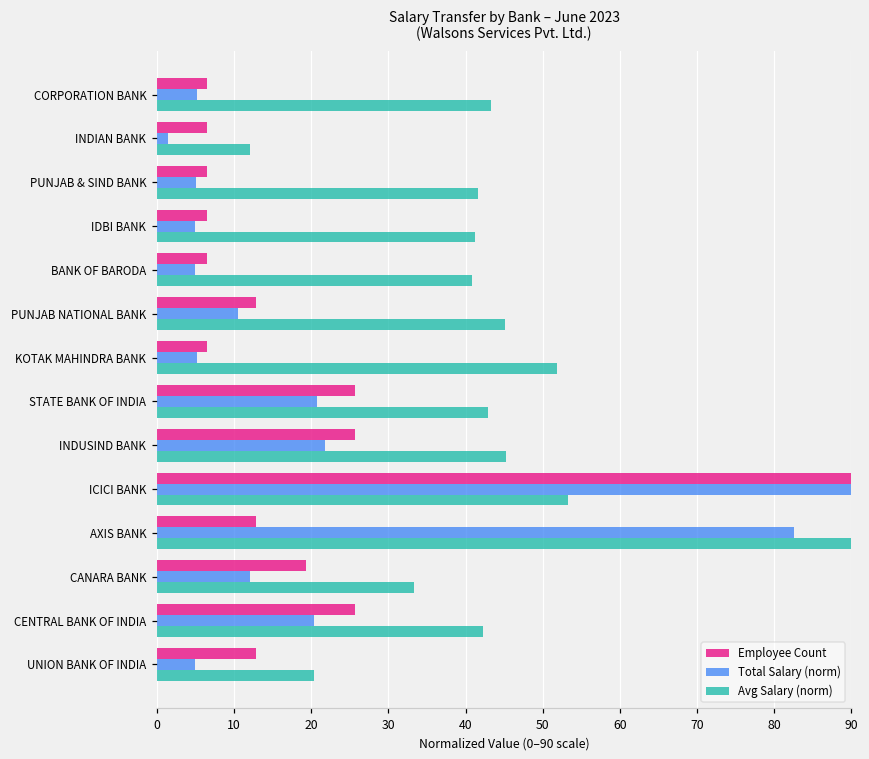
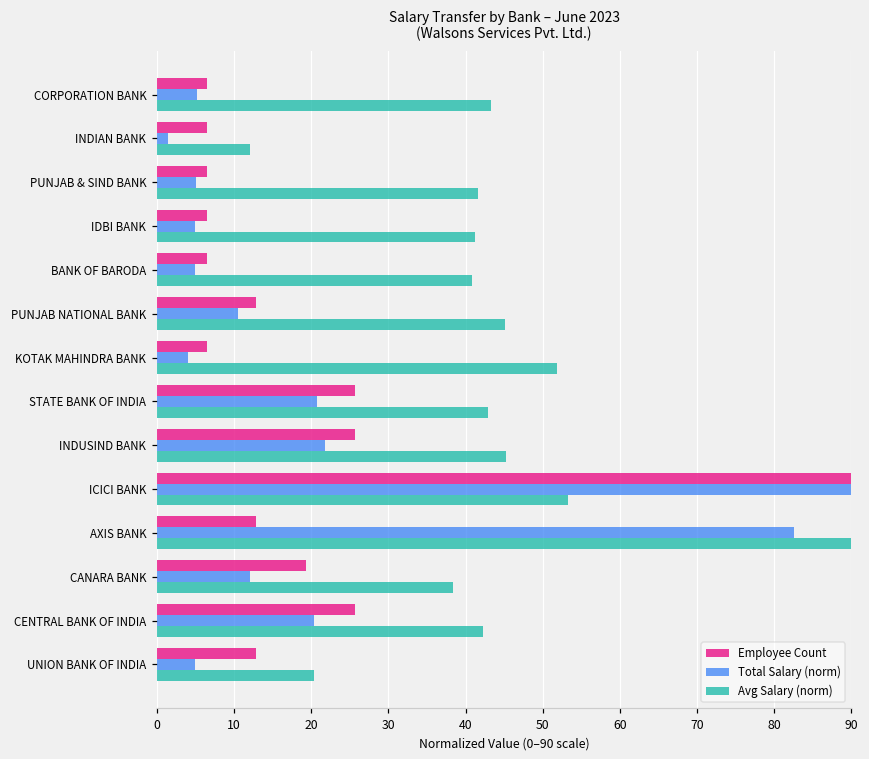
Total Salary (norm), KOTAK MAHINDRA BANK: 5 -> 4
Avg Salary (norm), CANARA BANK: 33 -> 38
